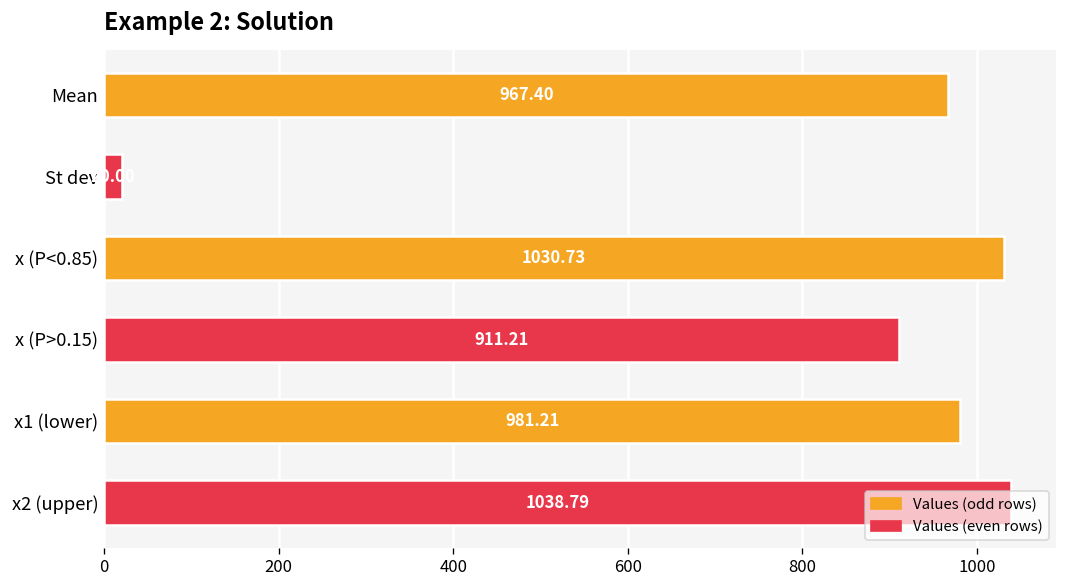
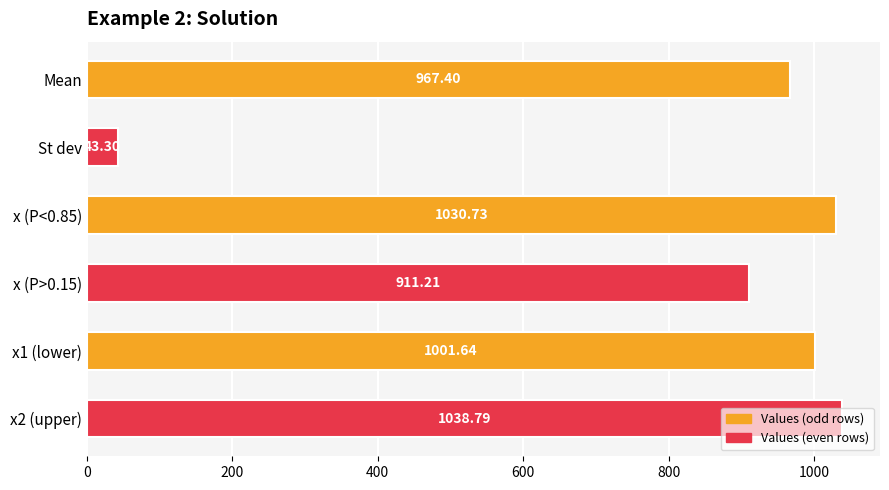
St dev: 20 -> 40
x1 (lower): 981.21 -> 1001.64
